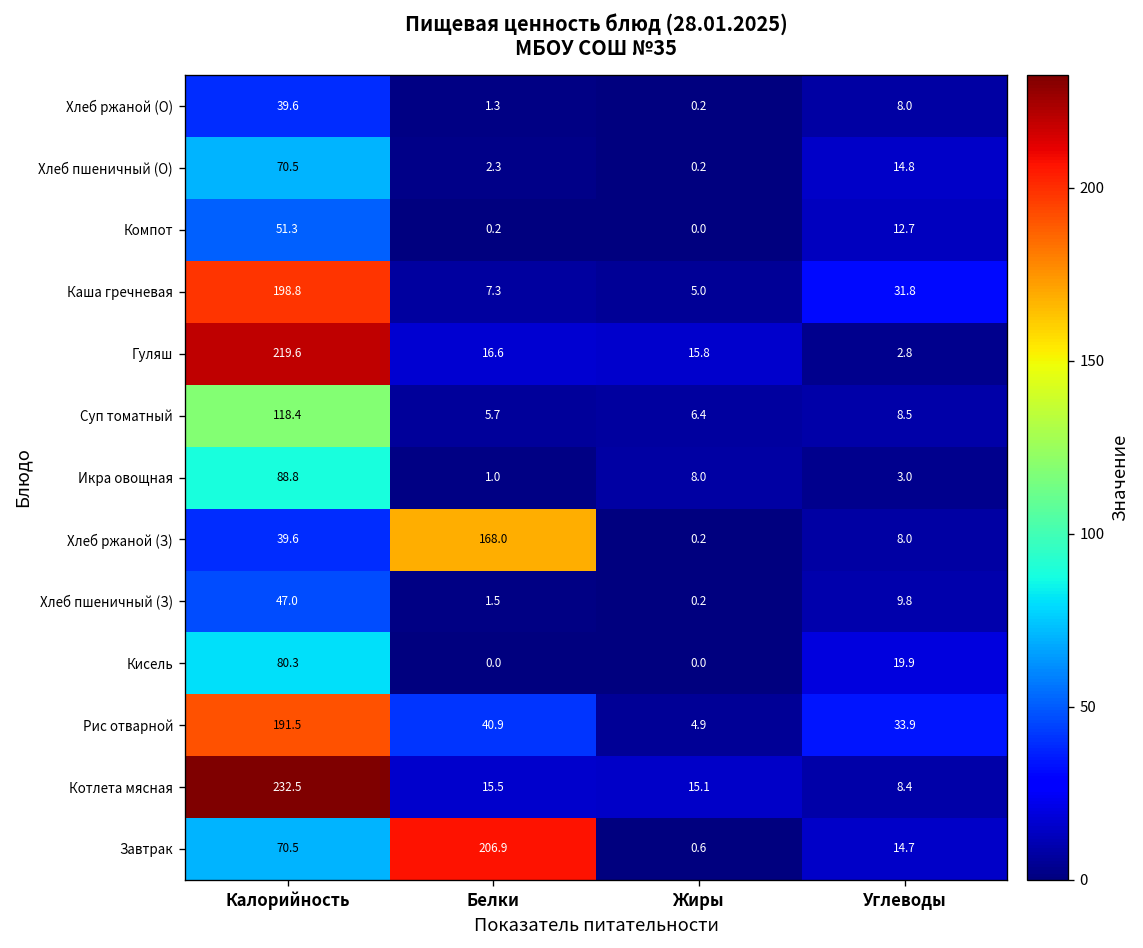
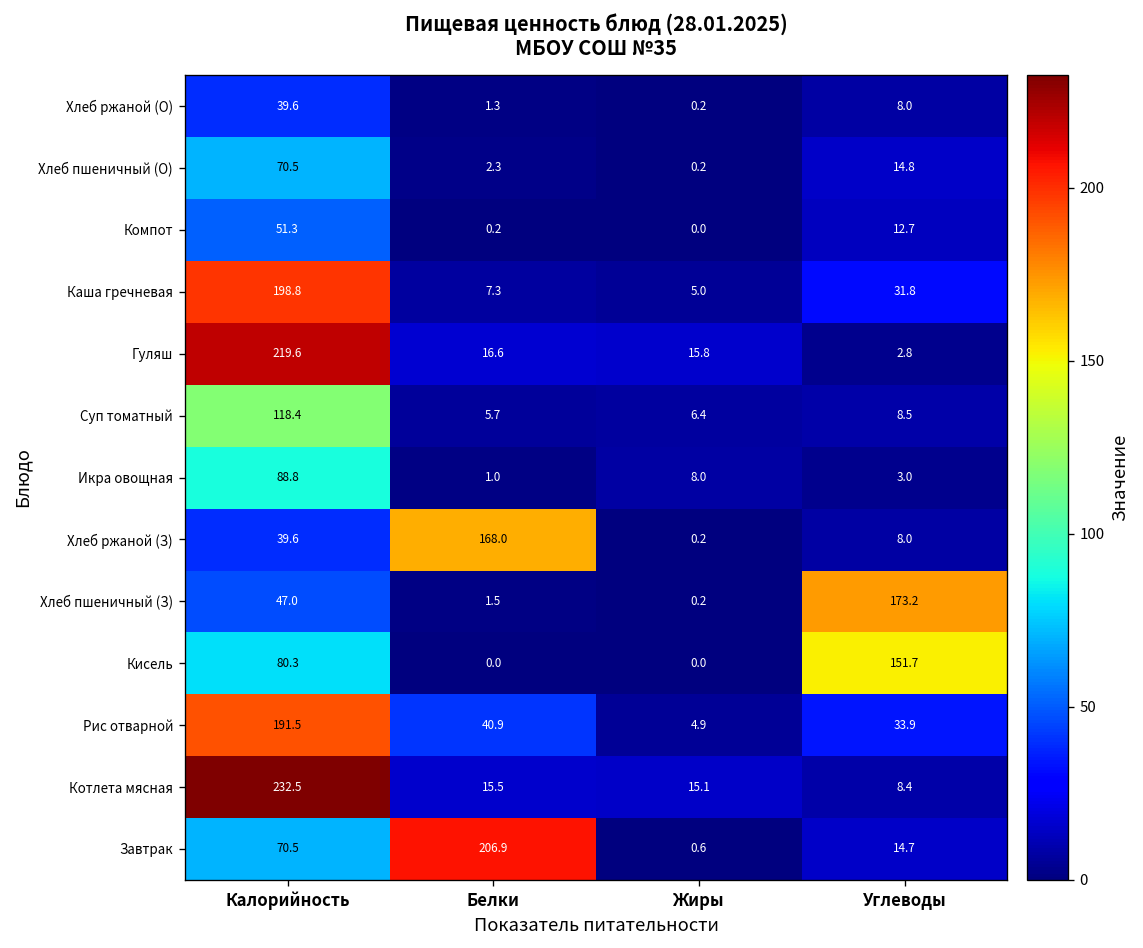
Хлеб пшеничный (З), Углеводы: 9.8 -> 173.2
Кисель, Углеводы: 19.9 -> 151.7
